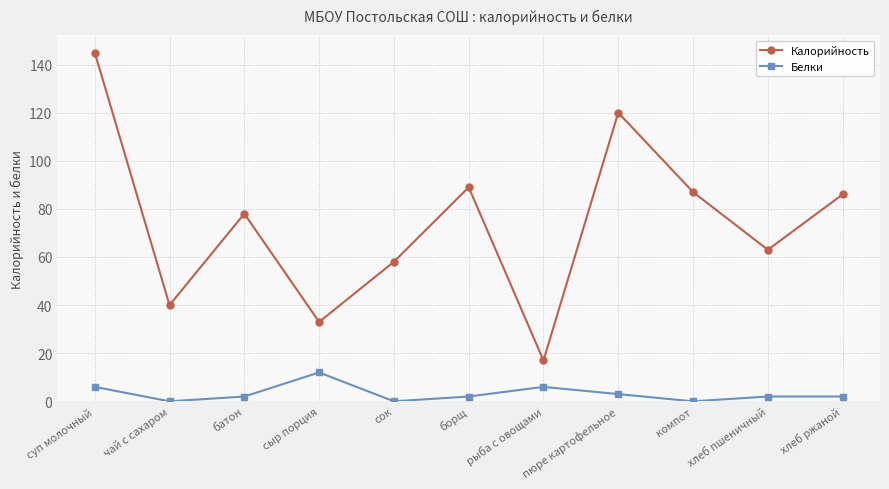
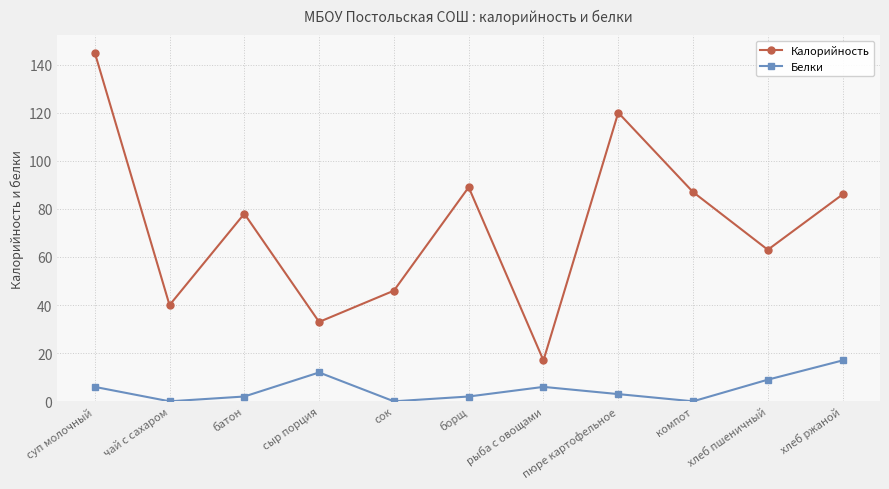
Калорийность, сок: 58 -> 46
Белки, хлеб пшеничный: 2 -> 9
Белки, хлеб ржаной: 2 -> 17
